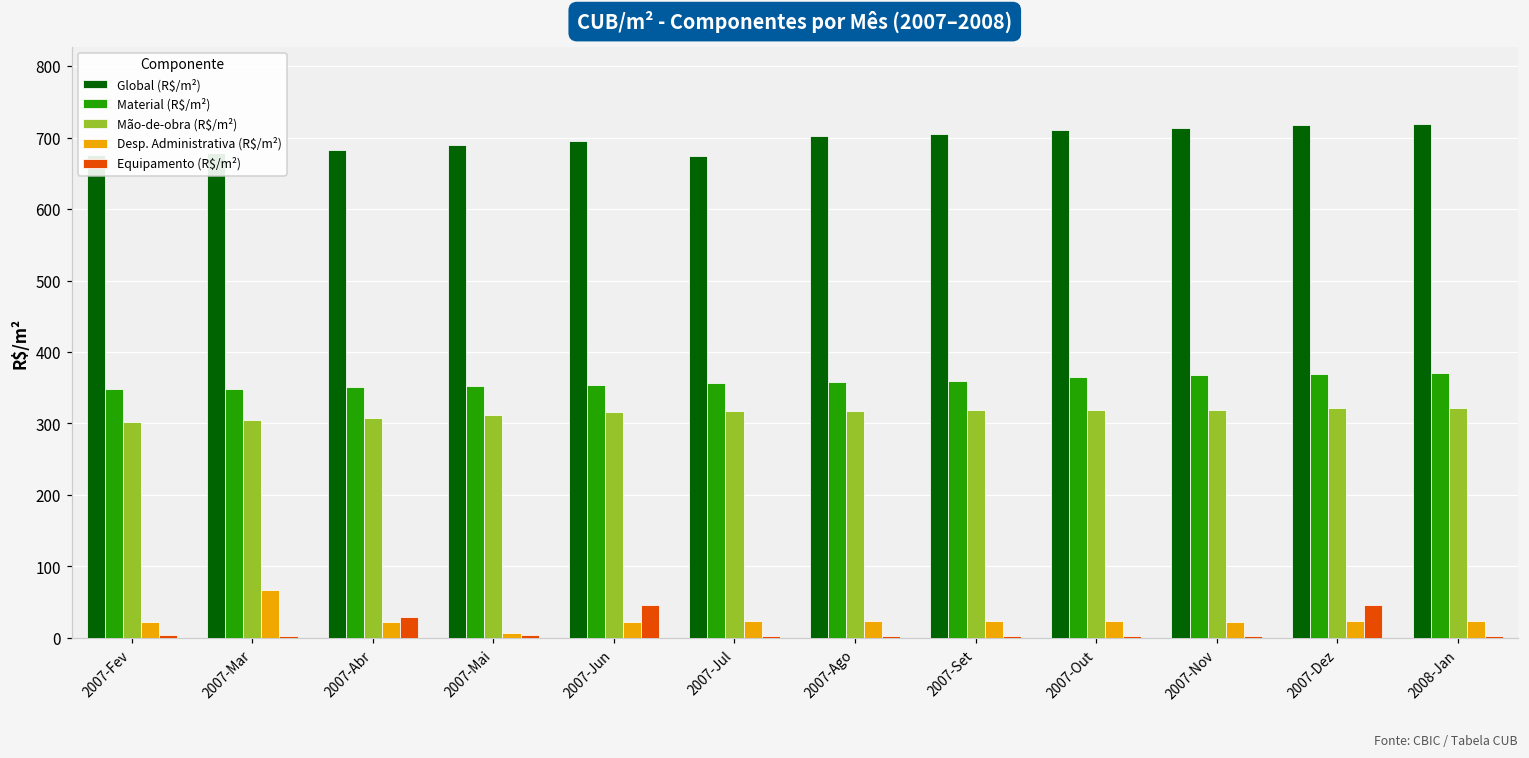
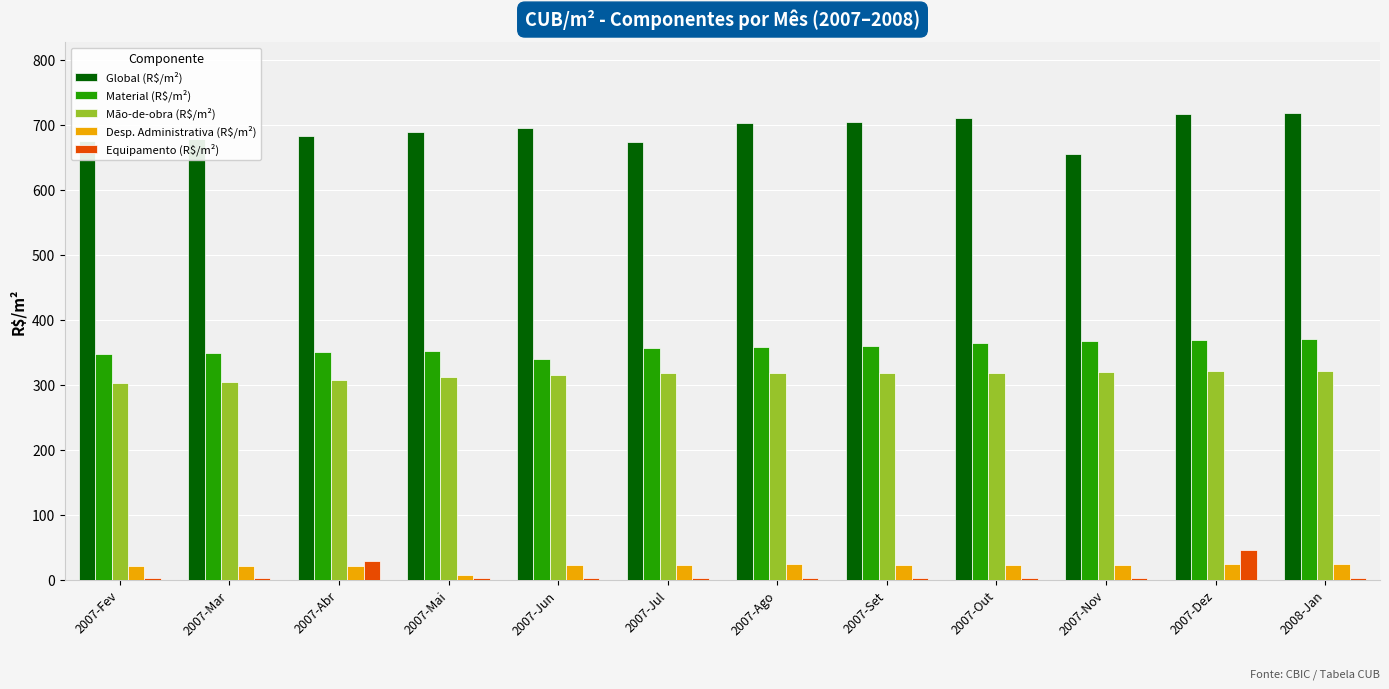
Desp. Administrativa (R$/m²), 2007-Mar: 70 -> 20
Material (R$/m²), 2007-Jun: 350 -> 340
Equipamento (R$/m²), 2007-Jun: 50 -> 0
Global (R$/m²), 2007-Nov: 710 -> 660
